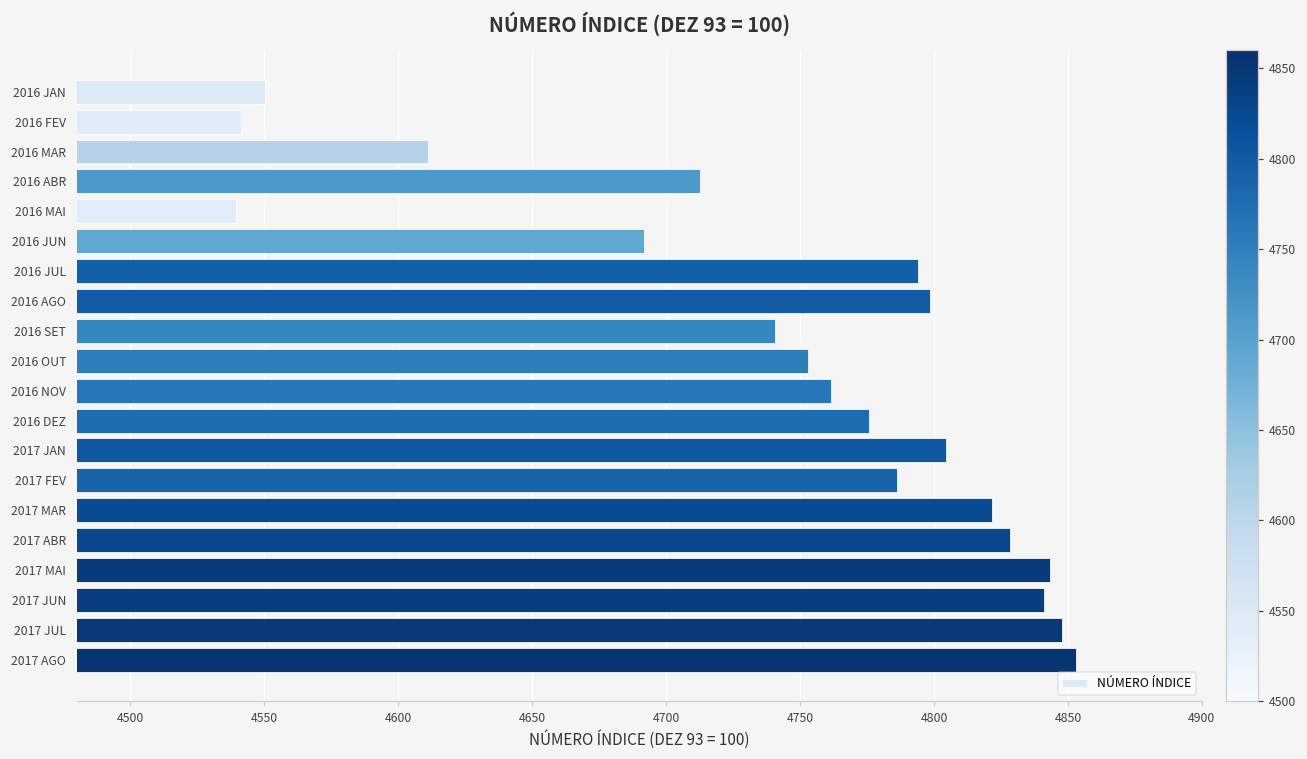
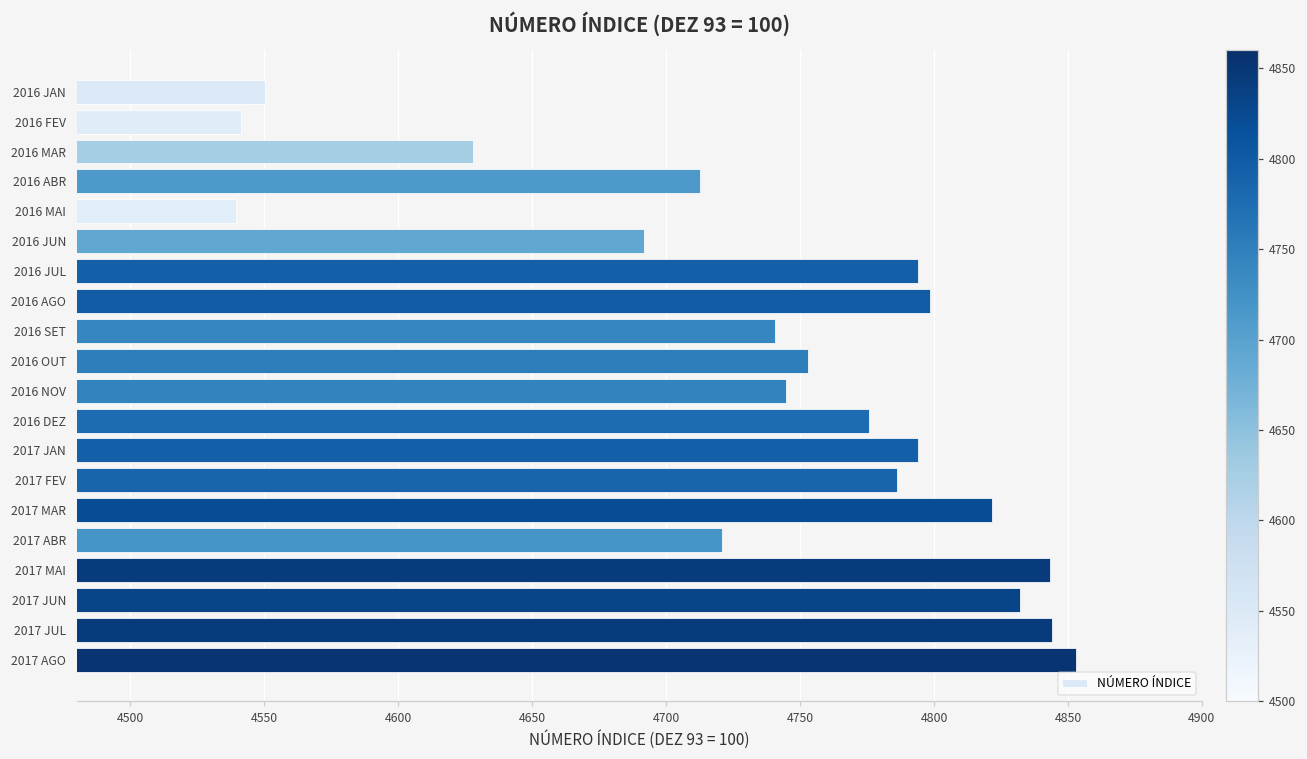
2016 MAR: 4611 -> 4628
2016 NOV: 4761 -> 4745
2017 JAN: 4805 -> 4794
2017 ABR: 4828 -> 4721
2017 JUN: 4841 -> 4832
2017 JUL: 4848 -> 4844
